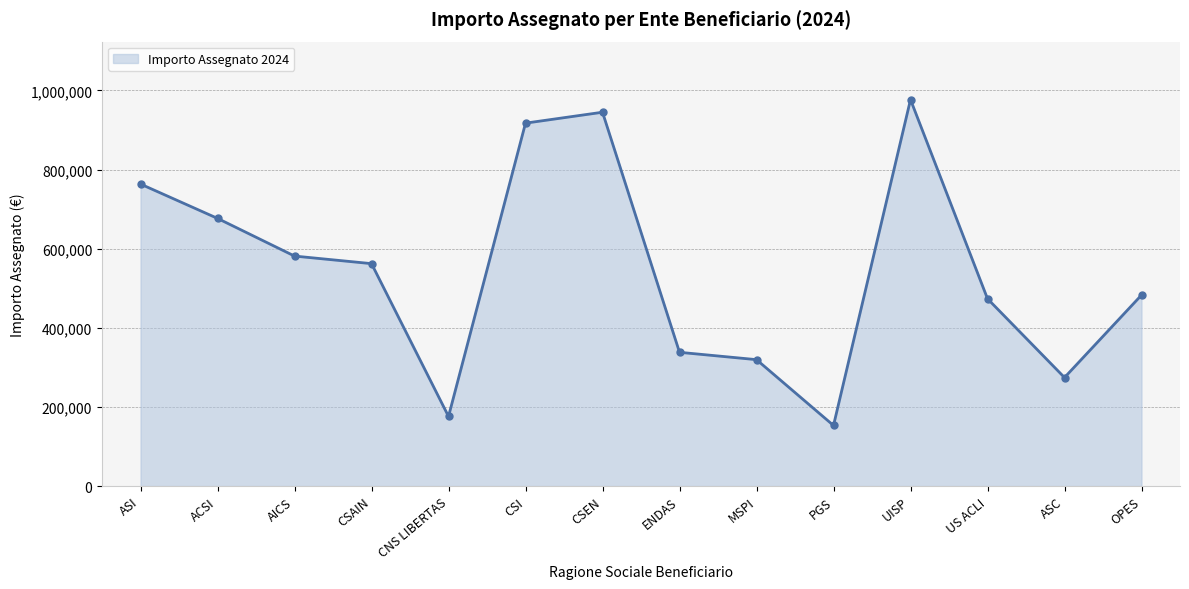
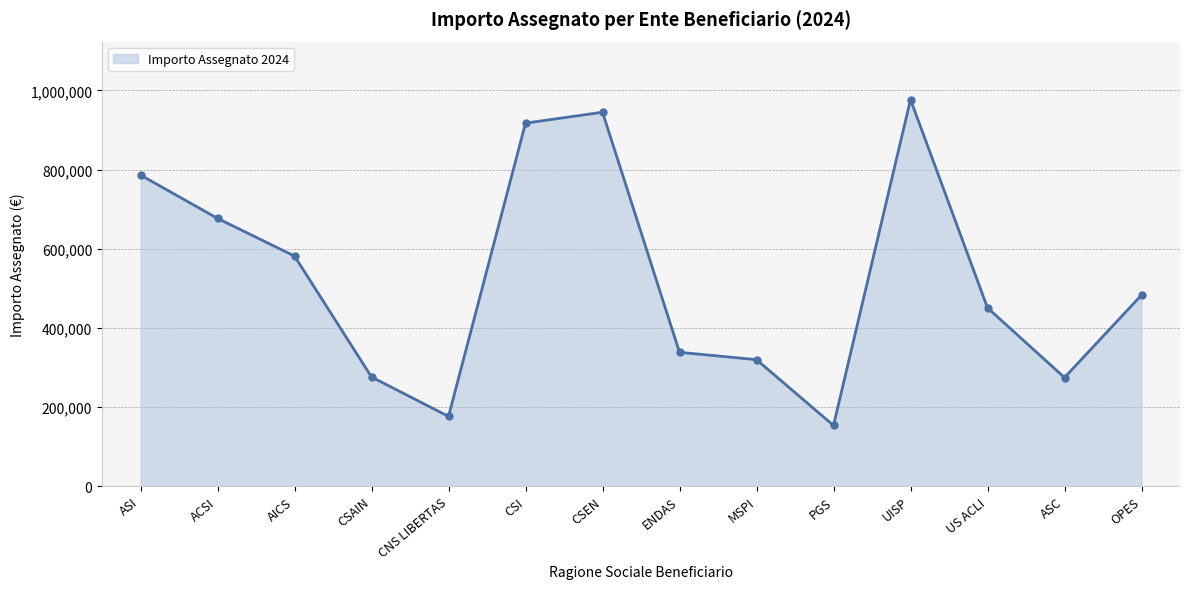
ASI: 760,000 -> 790,000
CSAIN: 560,000 -> 280,000
US ACLI: 470,000 -> 450,000
